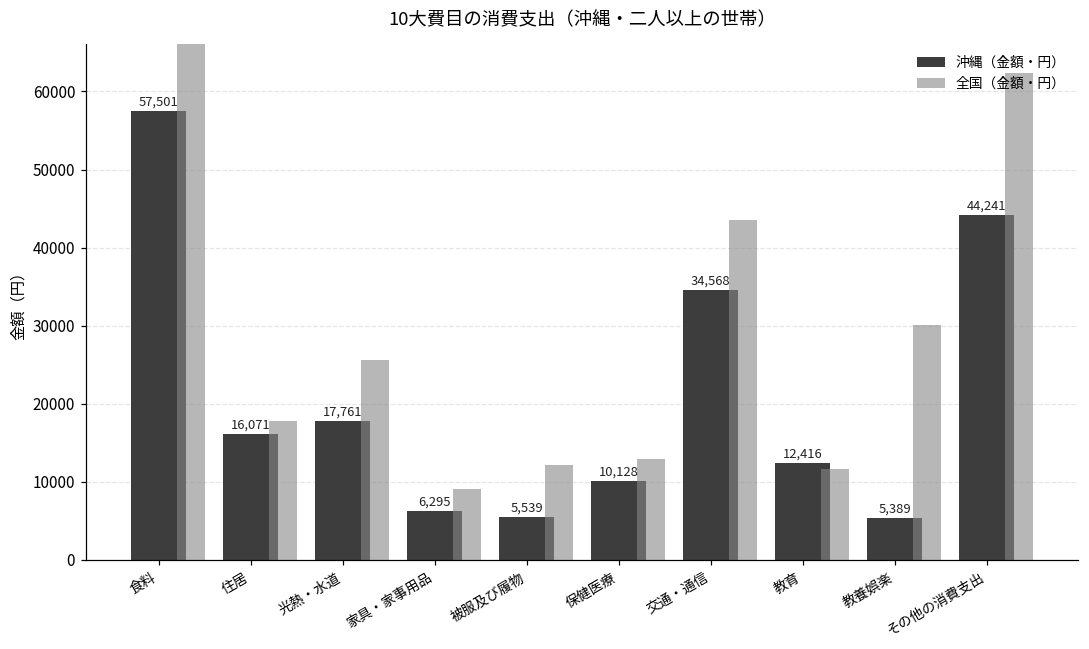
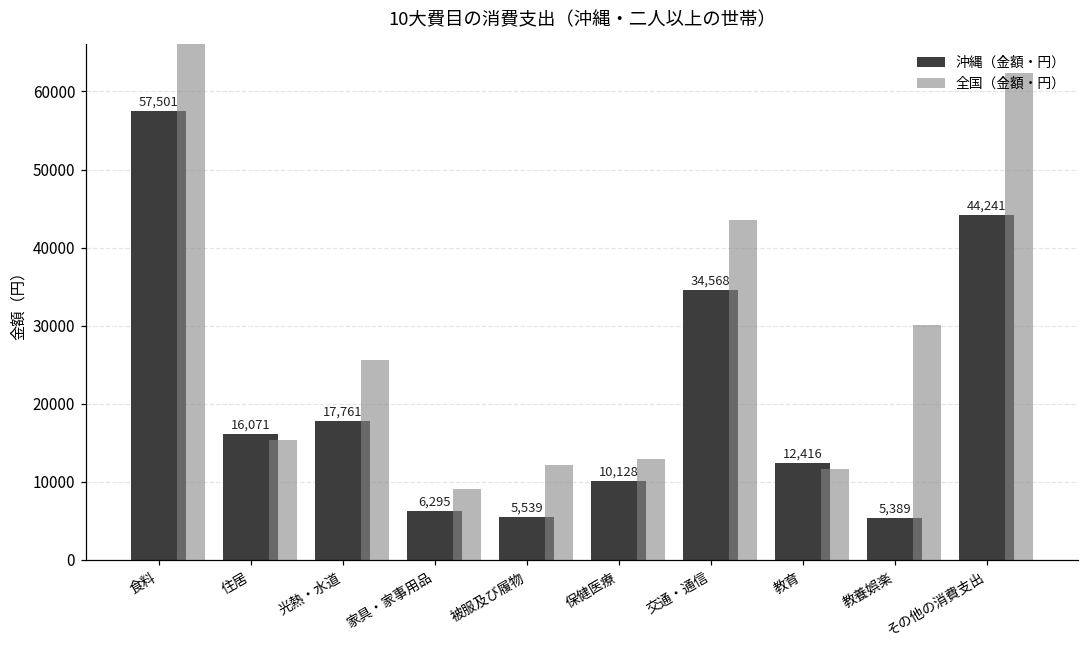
全国（金額・円）, 住居: 18000 -> 15000
